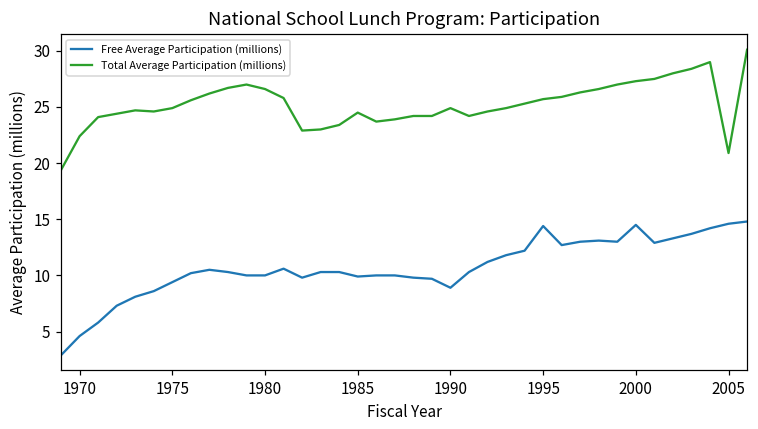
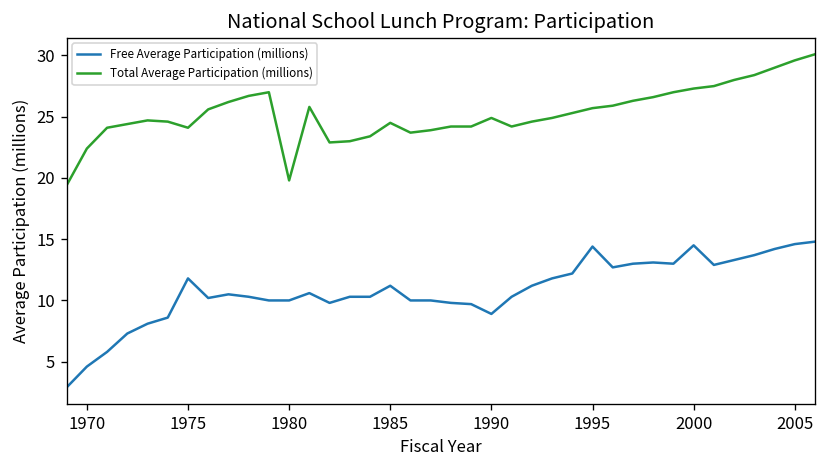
Free Average Participation (millions), 1975: 9.4 -> 11.8
Total Average Participation (millions), 1975: 24.9 -> 24.1
Total Average Participation (millions), 1980: 26.6 -> 19.8
Free Average Participation (millions), 1985: 9.9 -> 11.2
Total Average Participation (millions), 2005: 20.9 -> 29.6
